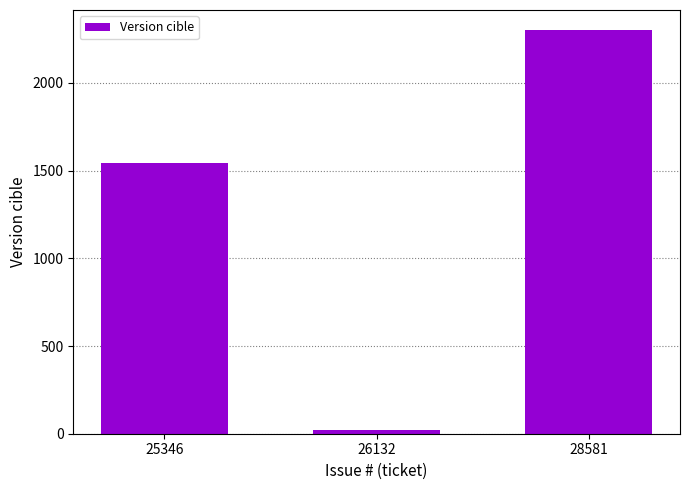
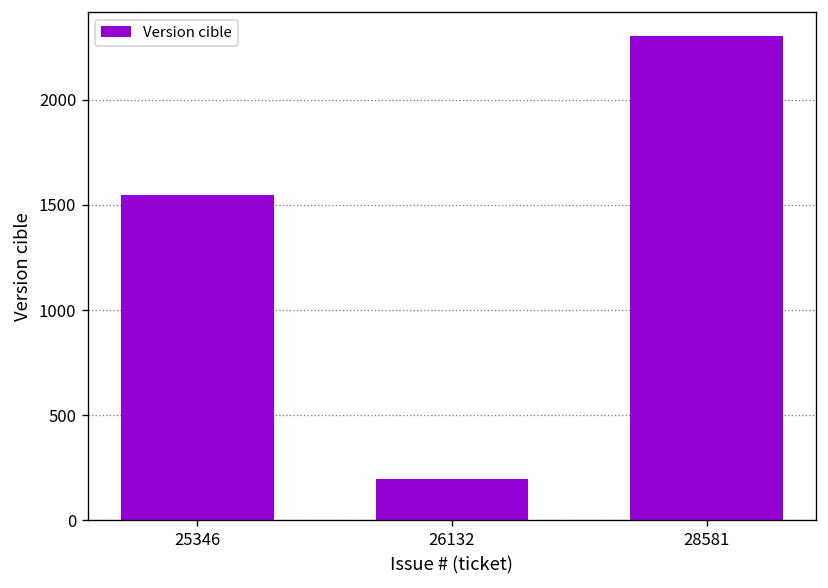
26132: 20 -> 200
